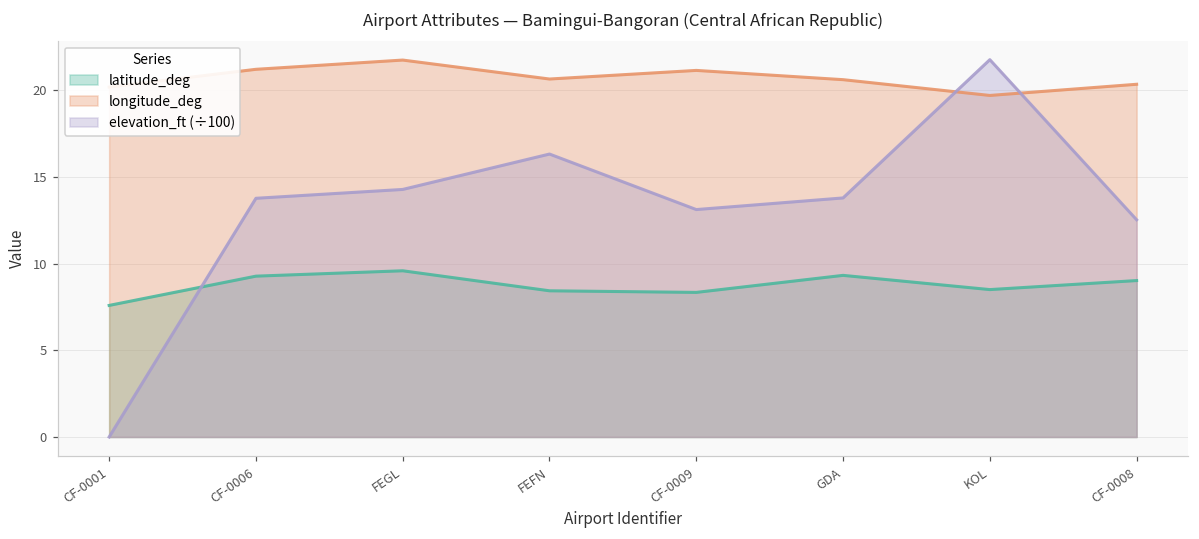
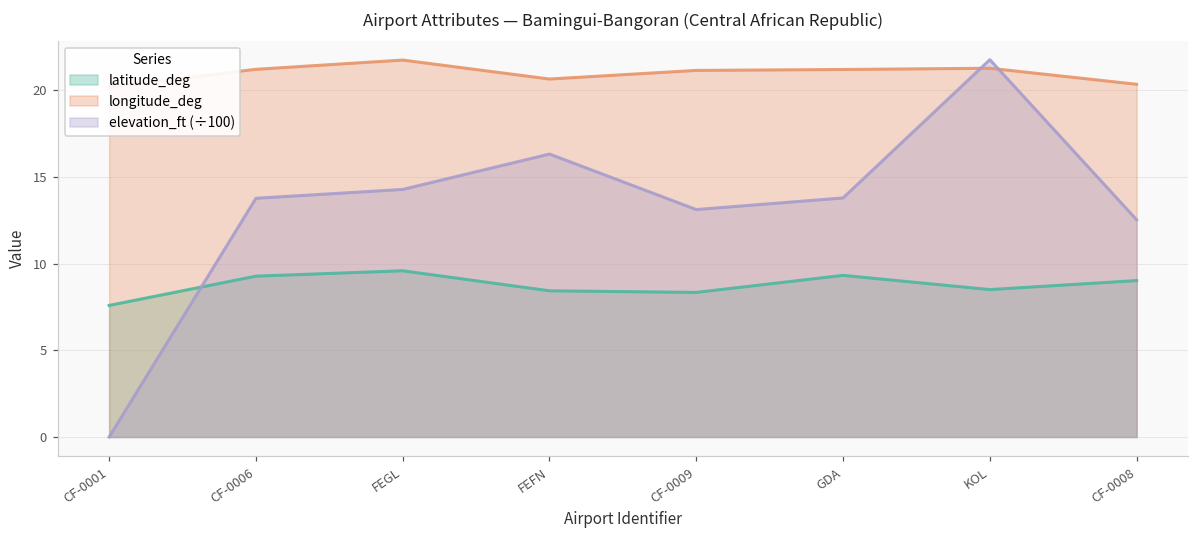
longitude_deg, GDA: 20.6 -> 21.2
longitude_deg, KOL: 19.7 -> 21.3
